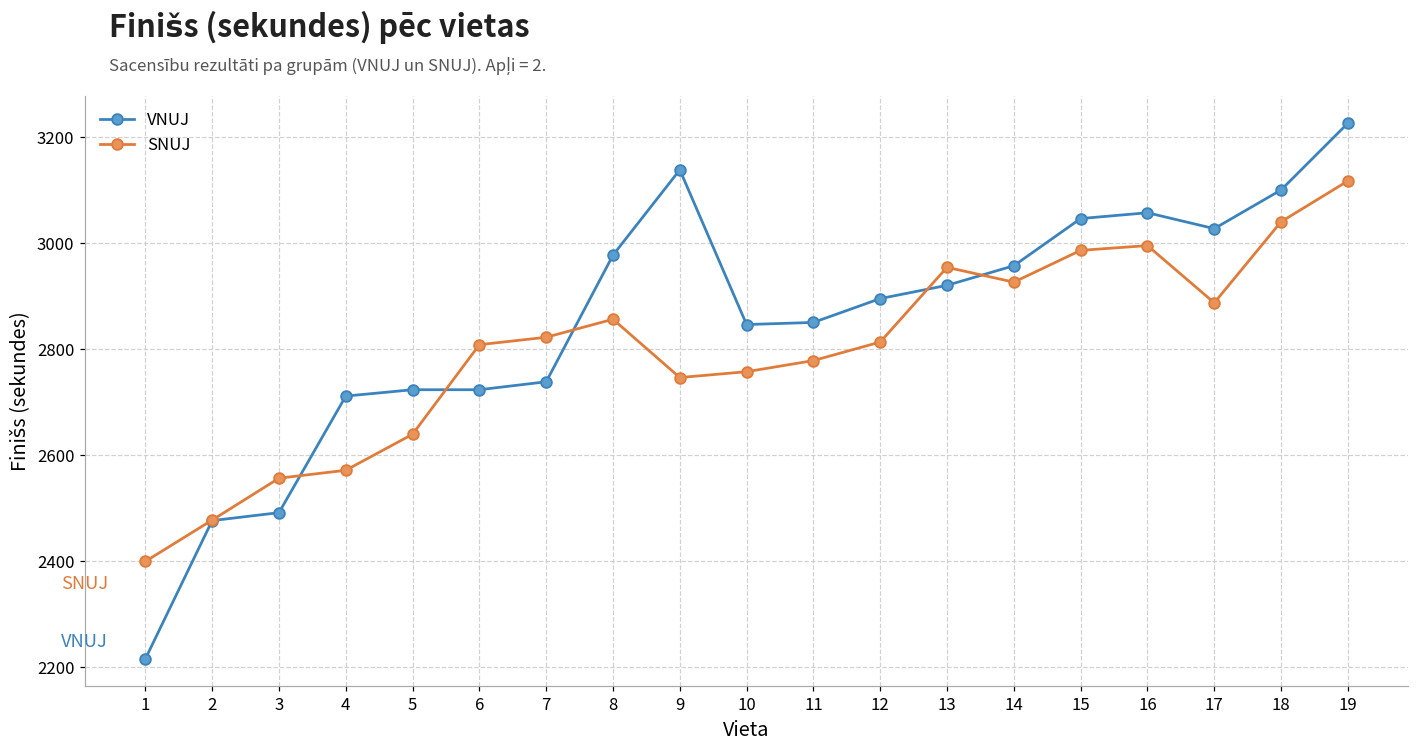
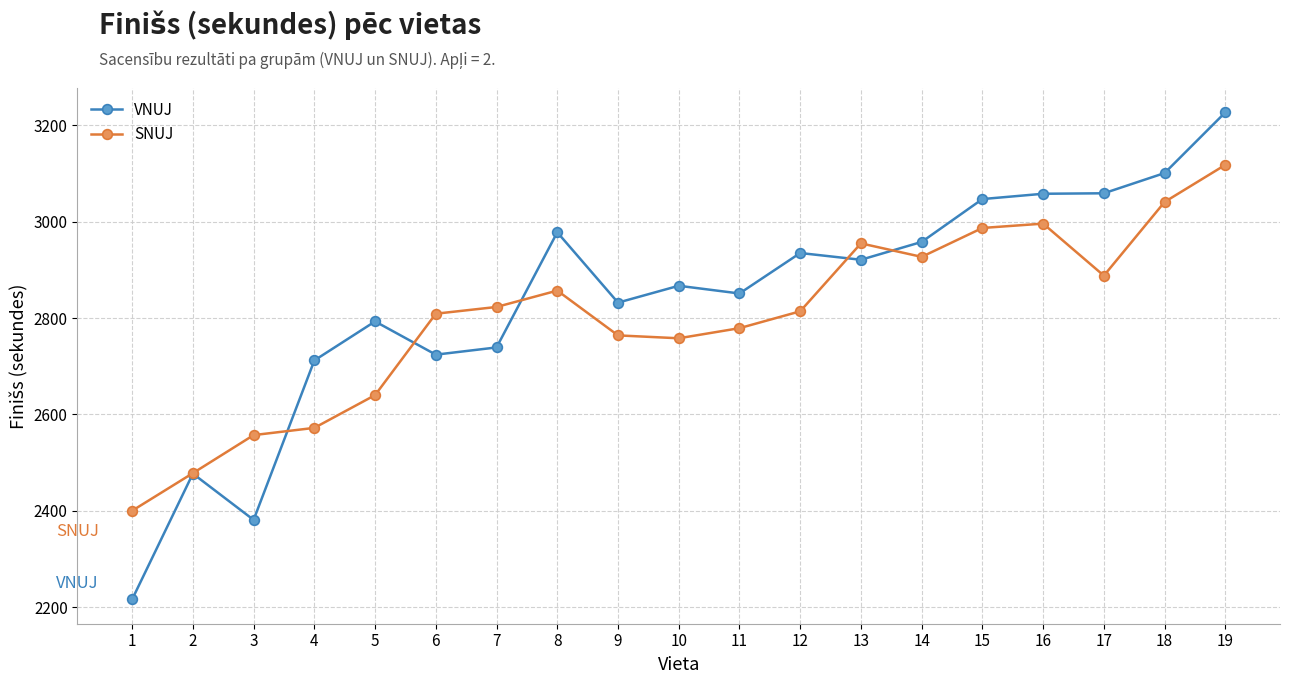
VNUJ, 3: 2490 -> 2380
VNUJ, 5: 2720 -> 2790
VNUJ, 9: 3140 -> 2830
SNUJ, 9: 2750 -> 2760
VNUJ, 10: 2850 -> 2870
VNUJ, 12: 2900 -> 2940
VNUJ, 17: 3030 -> 3060
